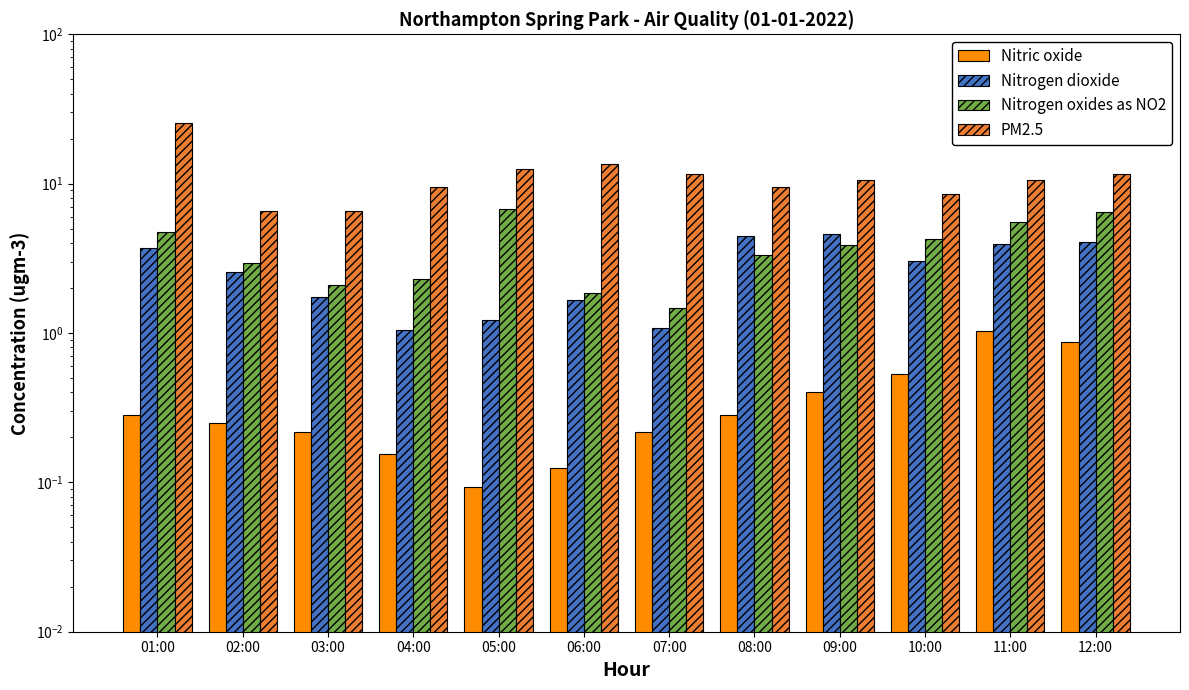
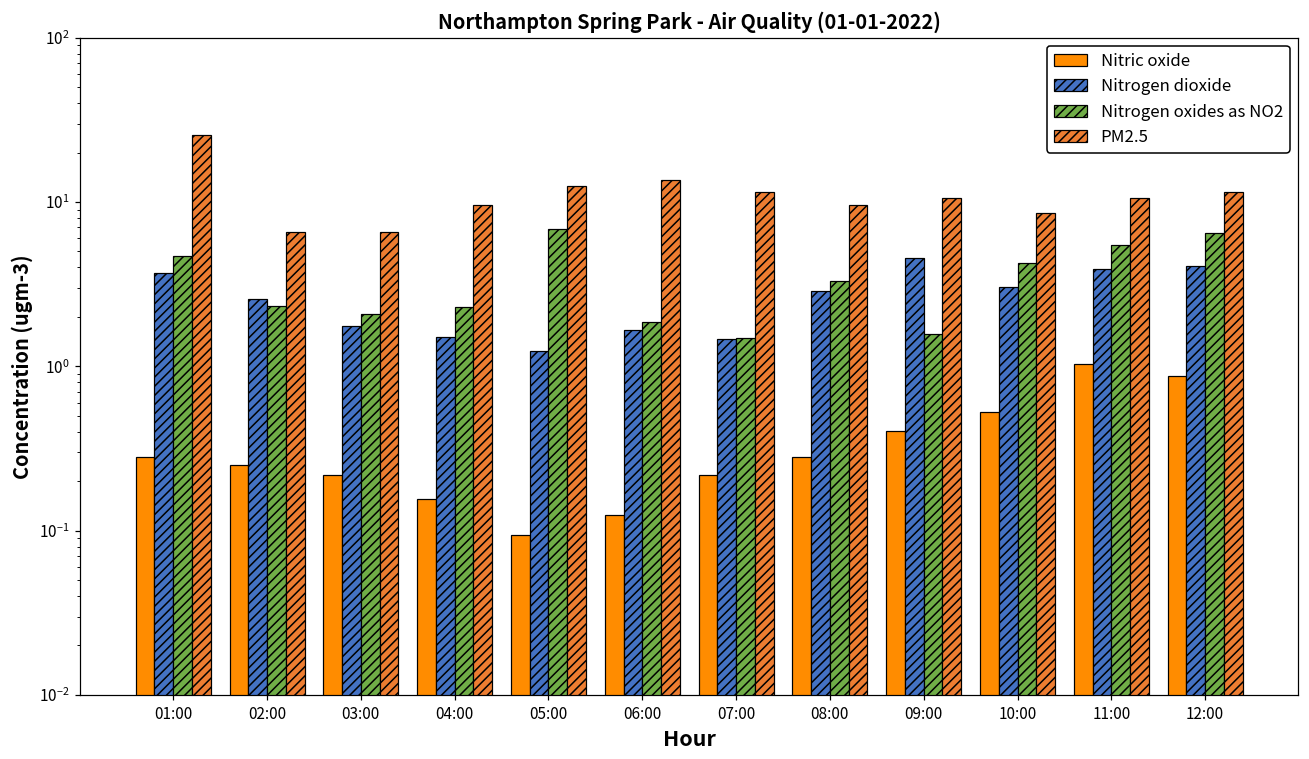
Nitrogen oxides as NO2, 02:00: 2.9 -> 2.3
Nitrogen dioxide, 04:00: 1.0 -> 1.5
Nitrogen dioxide, 07:00: 1.1 -> 1.5
Nitrogen dioxide, 08:00: 4.5 -> 2.9
Nitrogen oxides as NO2, 09:00: 3.9 -> 1.6
